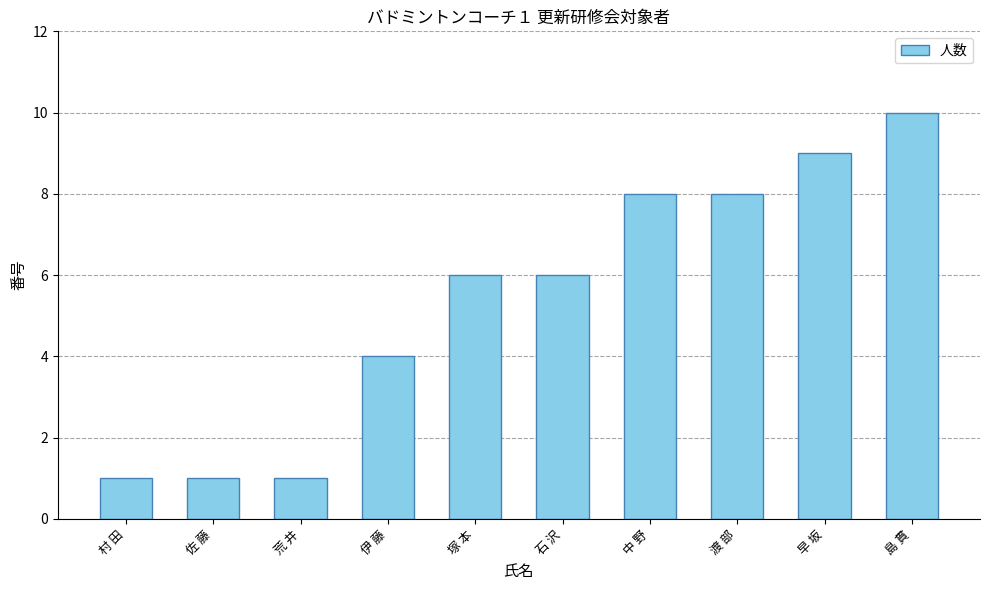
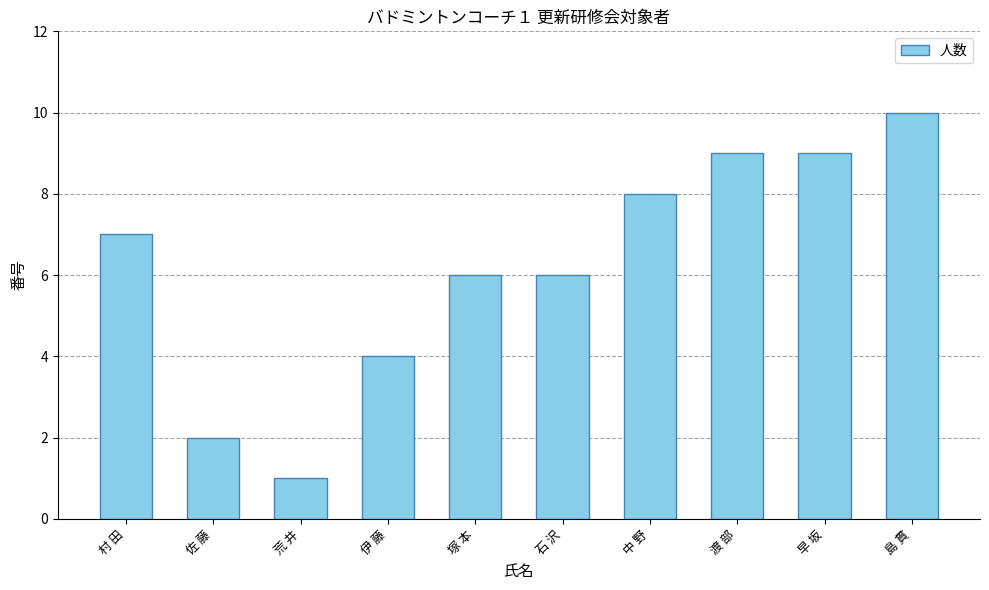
村 田: 1 -> 7
佐 藤: 1 -> 2
渡 部: 8 -> 9
